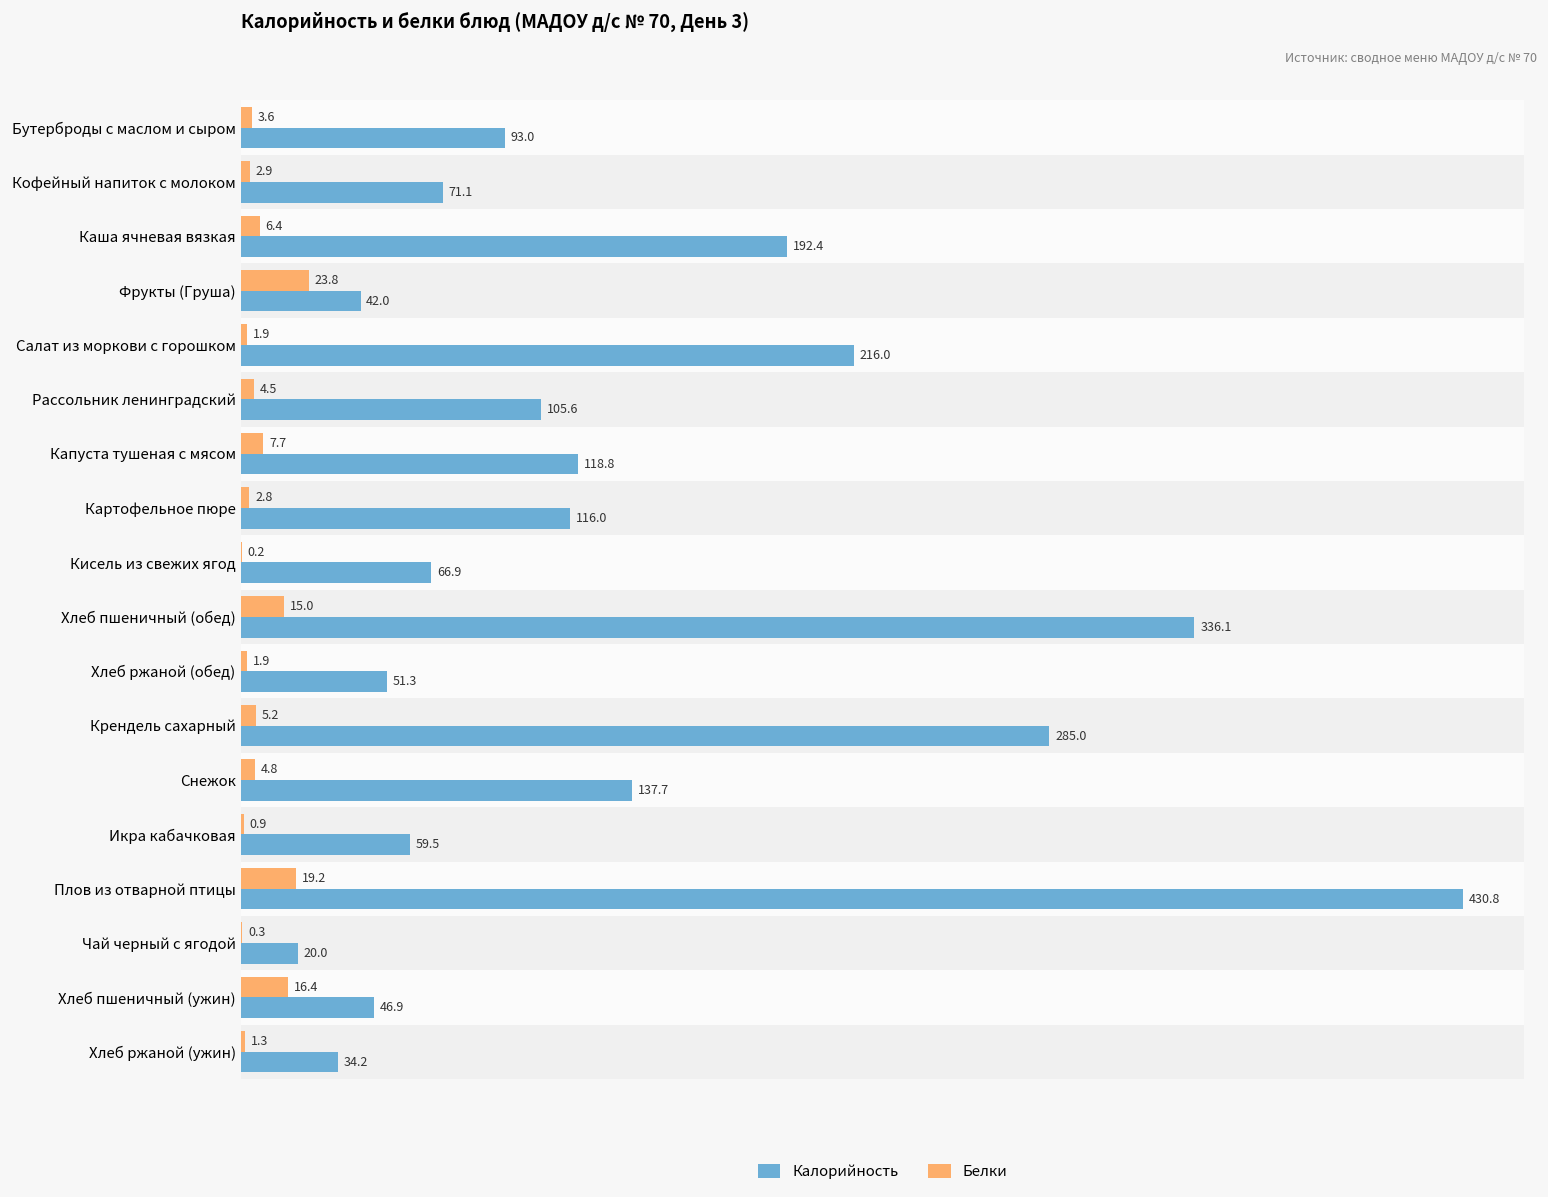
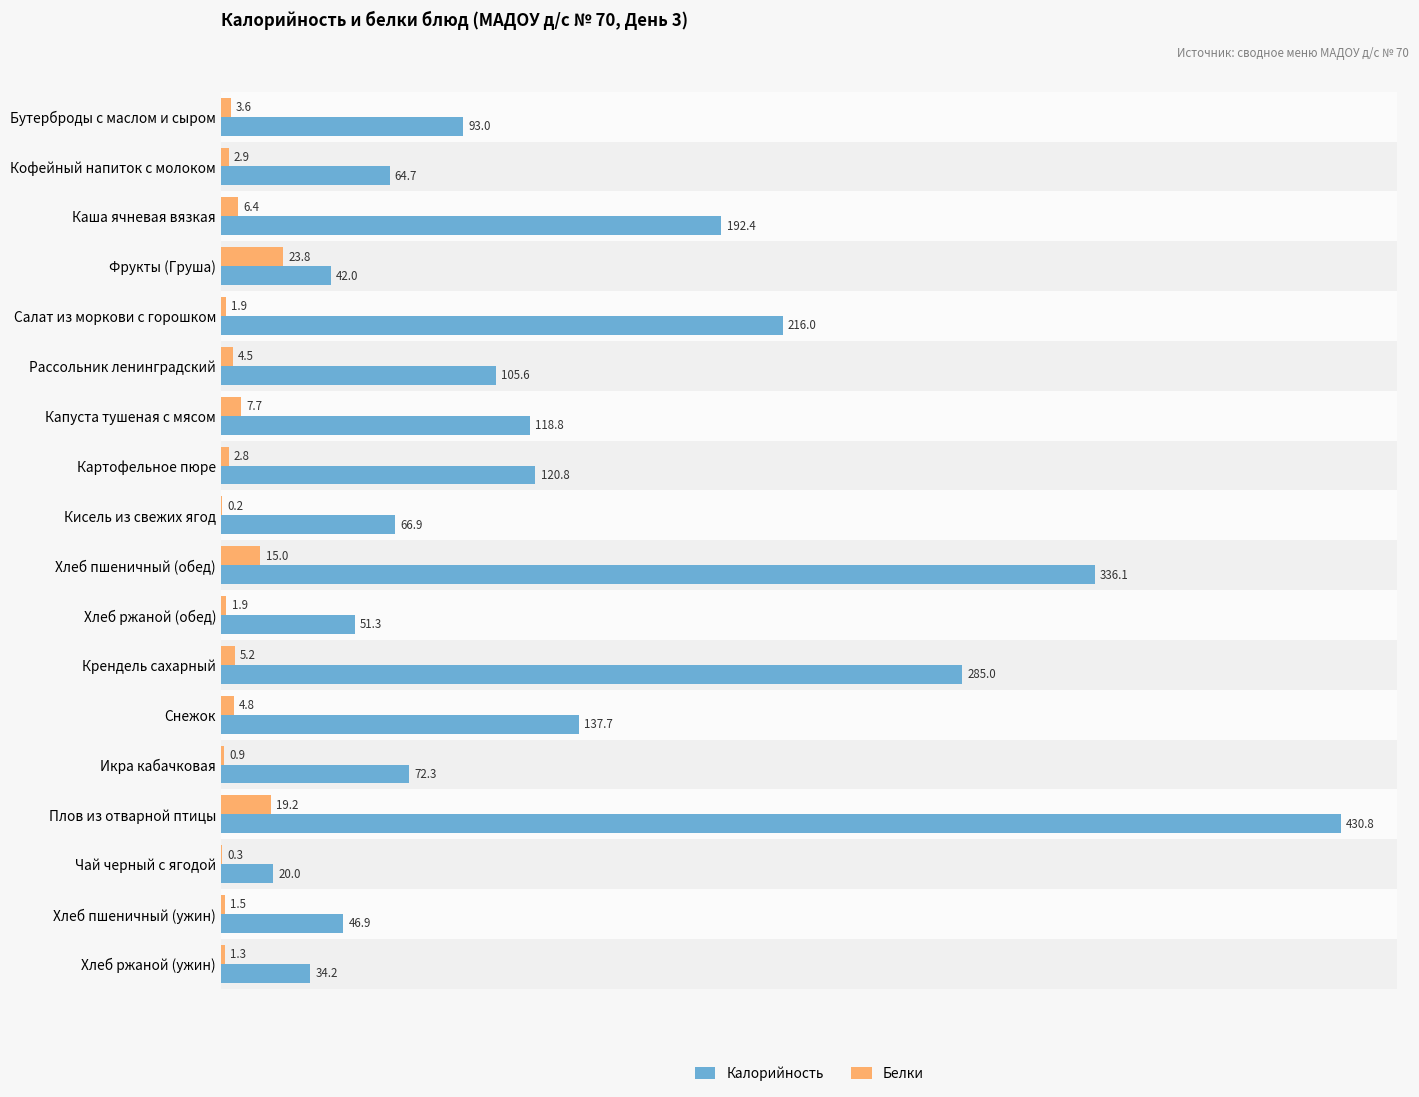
Калорийность, Кофейный напиток с молоком: 71.1 -> 64.7
Калорийность, Картофельное пюре: 116.0 -> 120.8
Калорийность, Икра кабачковая: 59.5 -> 72.3
Белки, Хлеб пшеничный (ужин): 16.4 -> 1.5
